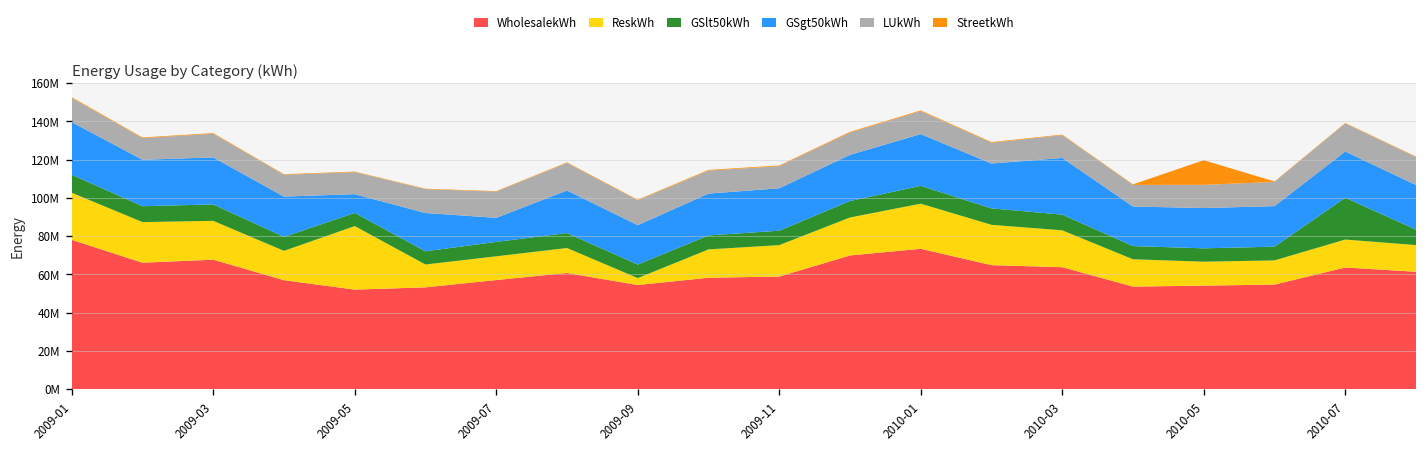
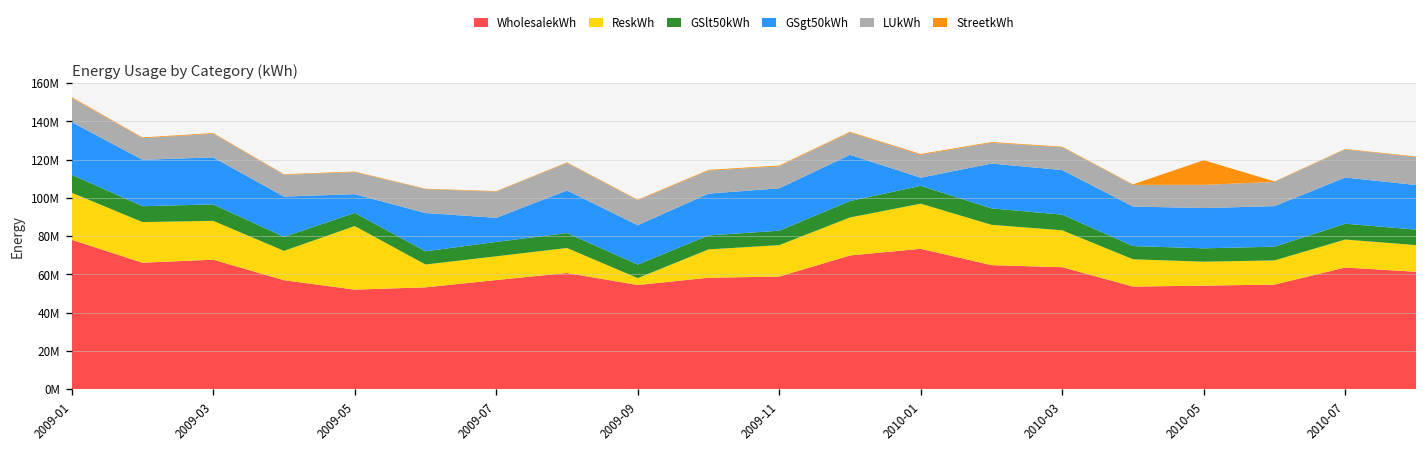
GSgt50kWh, 2010-01: 27000000 -> 4000000
GSgt50kWh, 2010-03: 30000000 -> 23000000
GSlt50kWh, 2010-07: 22000000 -> 8000000
